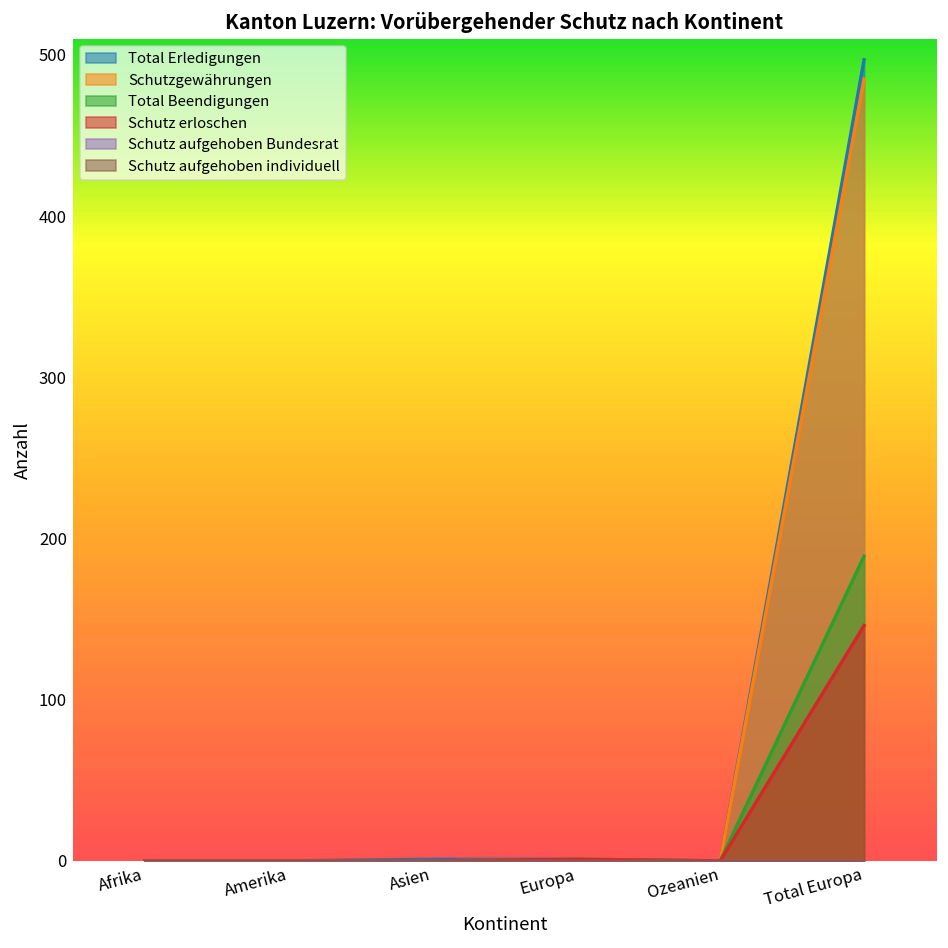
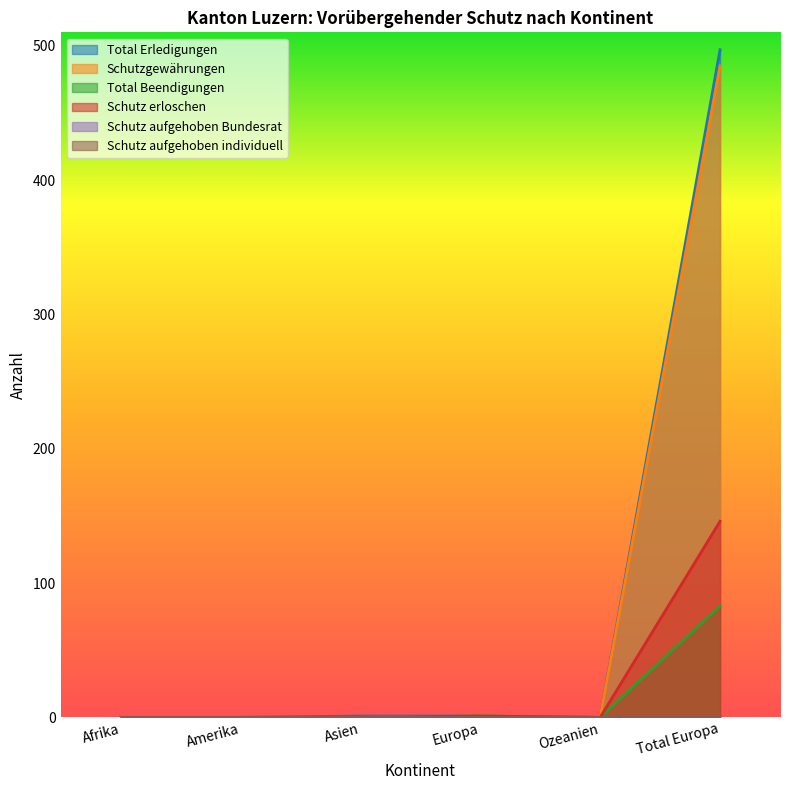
Total Beendigungen, Total Europa: 189 -> 83
